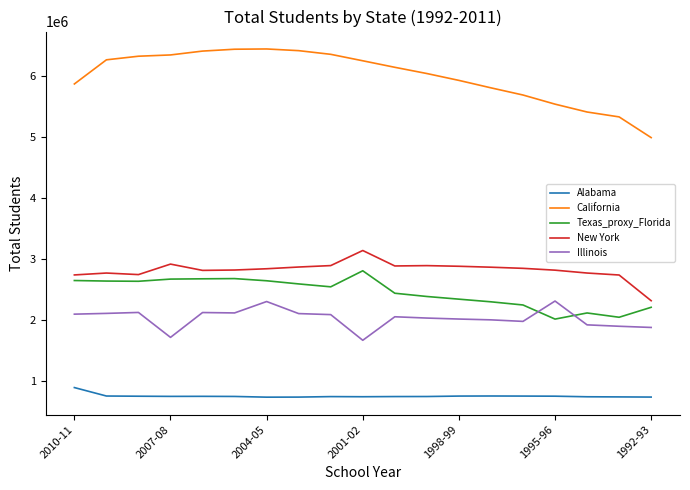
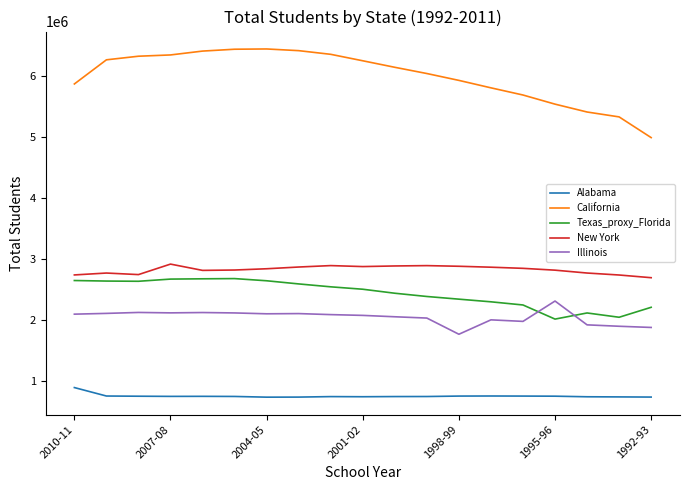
Illinois, 2007-08: 1700000 -> 2100000
Illinois, 2004-05: 2300000 -> 2100000
Texas_proxy_Florida, 2001-02: 2800000 -> 2500000
New York, 2001-02: 3100000 -> 2900000
Illinois, 2001-02: 1700000 -> 2100000
Illinois, 1998-99: 2000000 -> 1800000
New York, 1992-93: 2300000 -> 2700000
